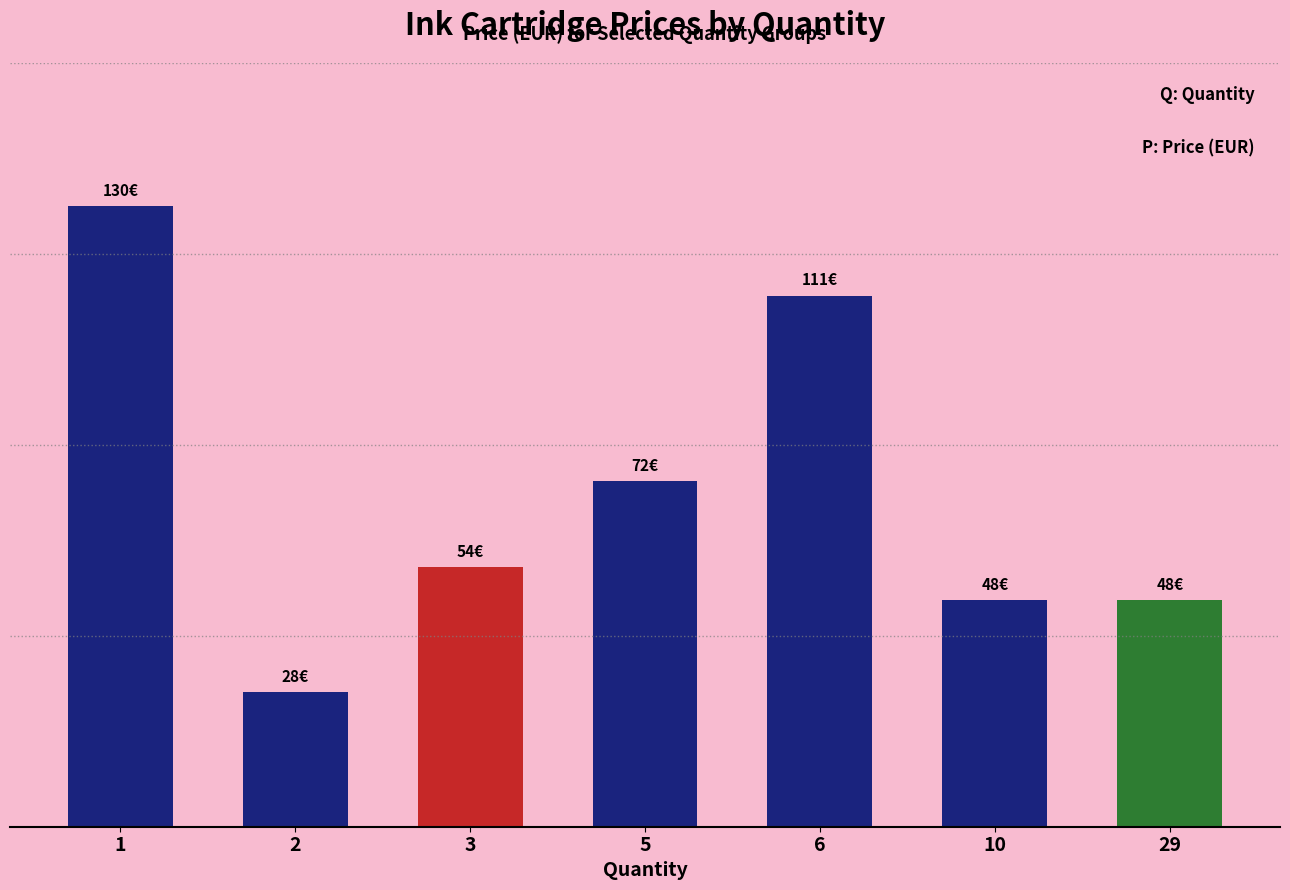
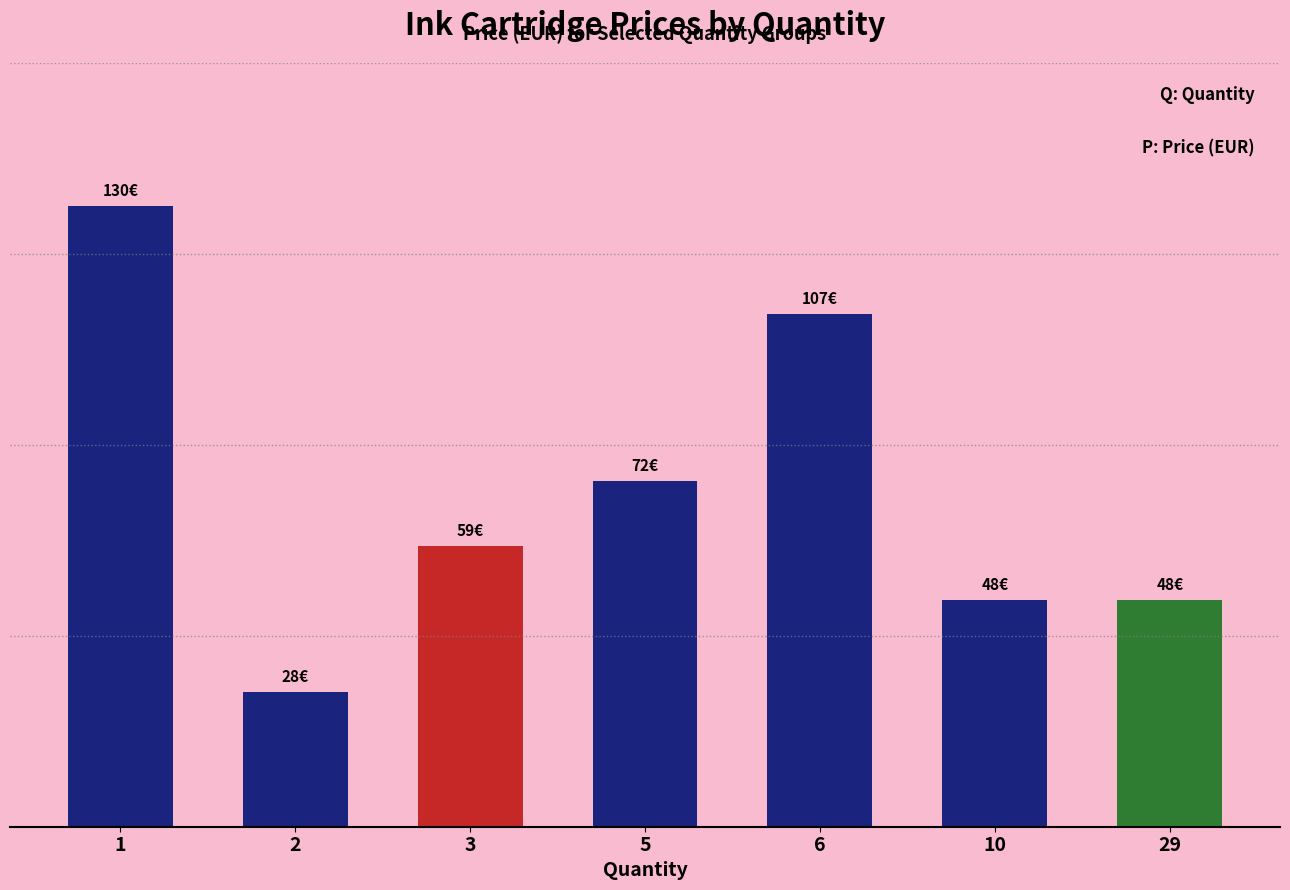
3: 54€ -> 59€
6: 111€ -> 107€
